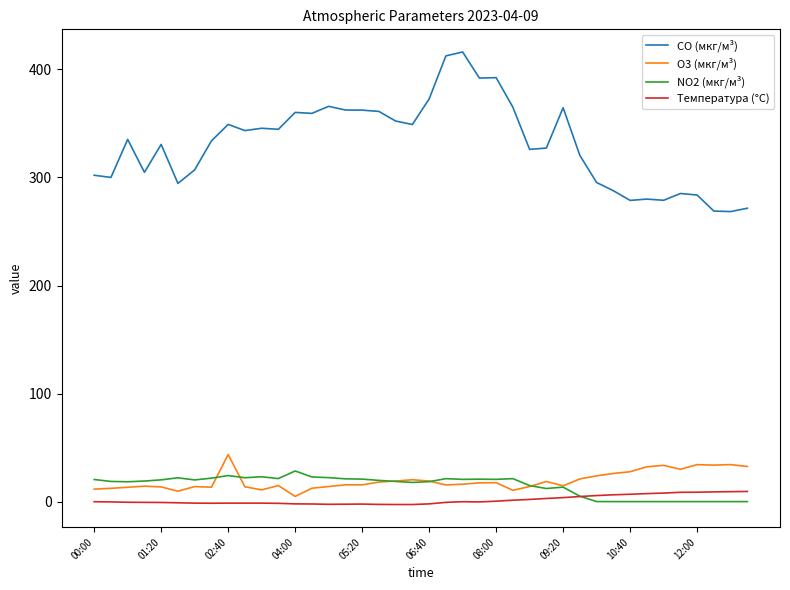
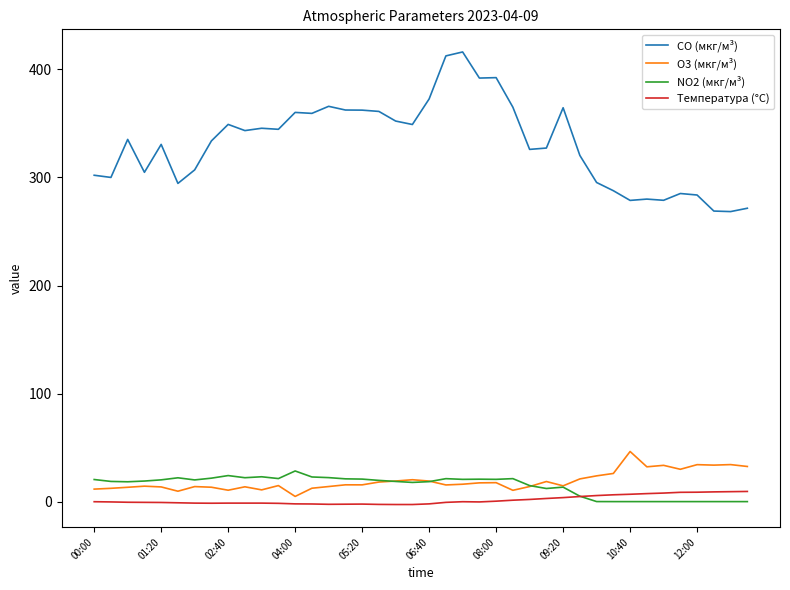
O3 (мкг/м³), 02:40: 44 -> 11
O3 (мкг/м³), 10:40: 28 -> 46
